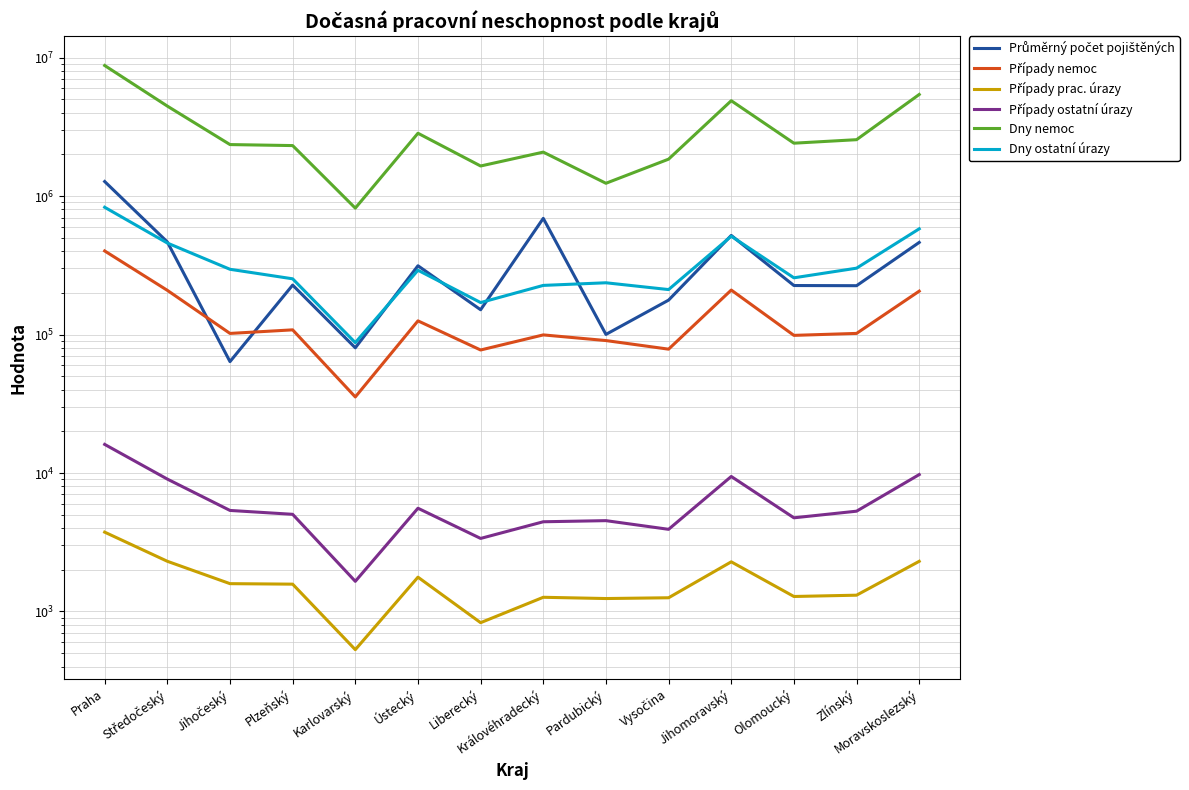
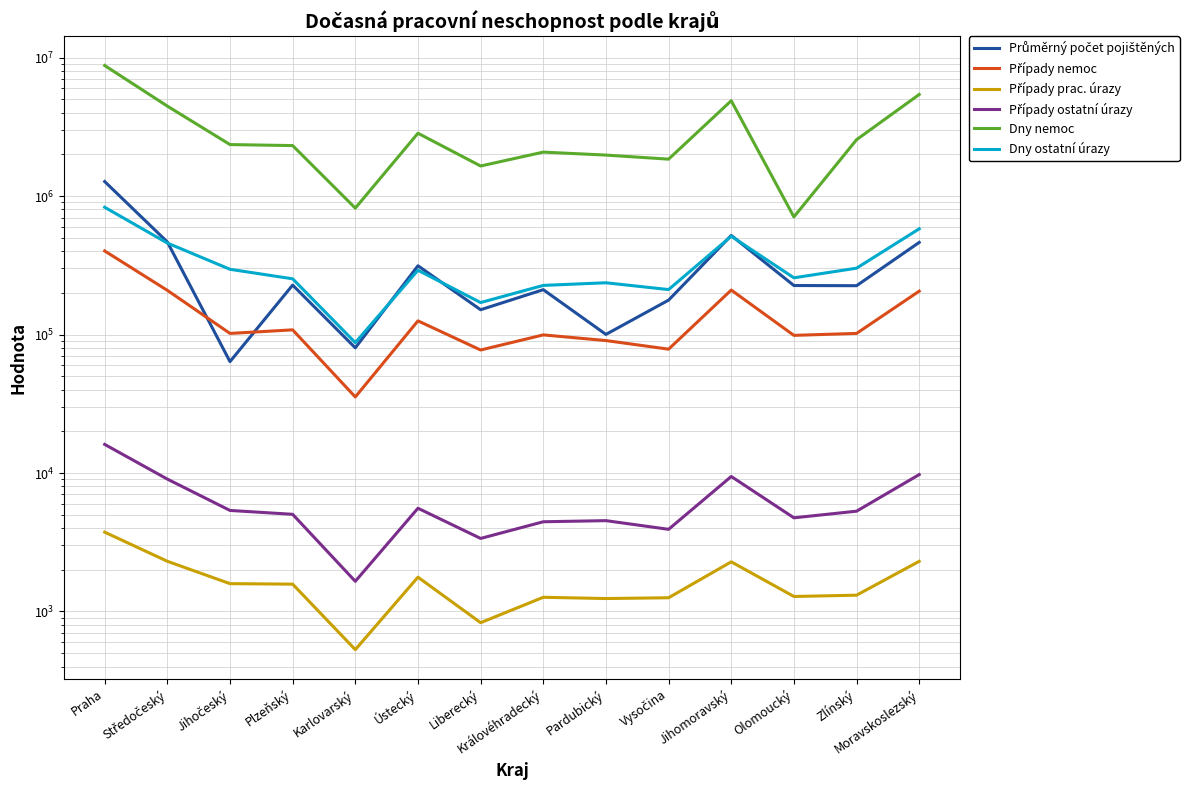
Průměrný počet pojištěných, Královéhradecký: 700000 -> 210000
Dny nemoc, Pardubický: 1200000 -> 2000000
Dny nemoc, Olomoucký: 2400000 -> 700000
